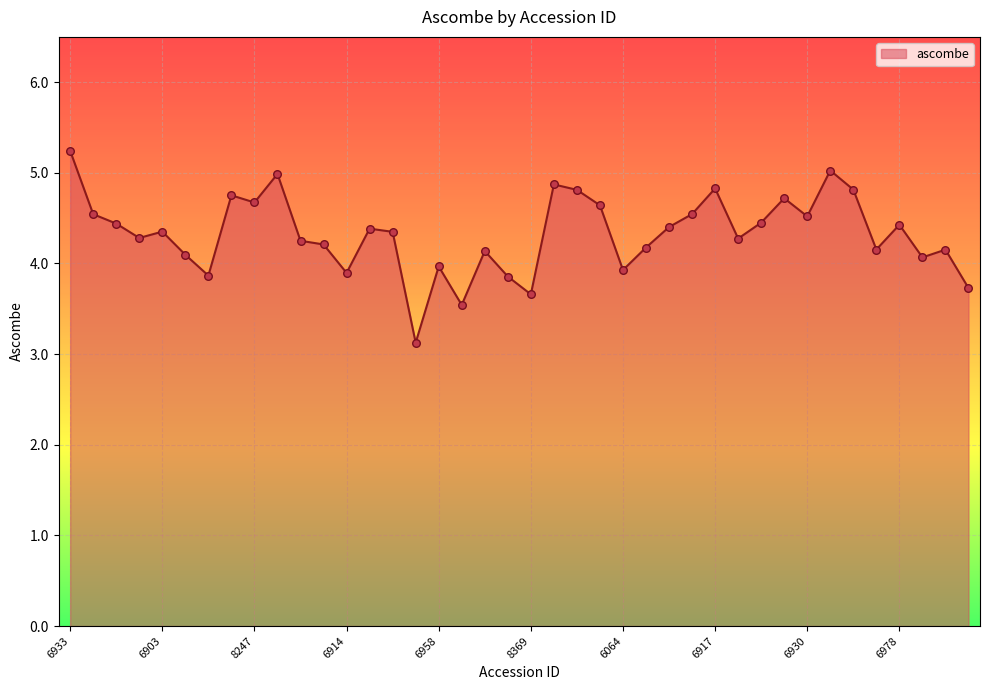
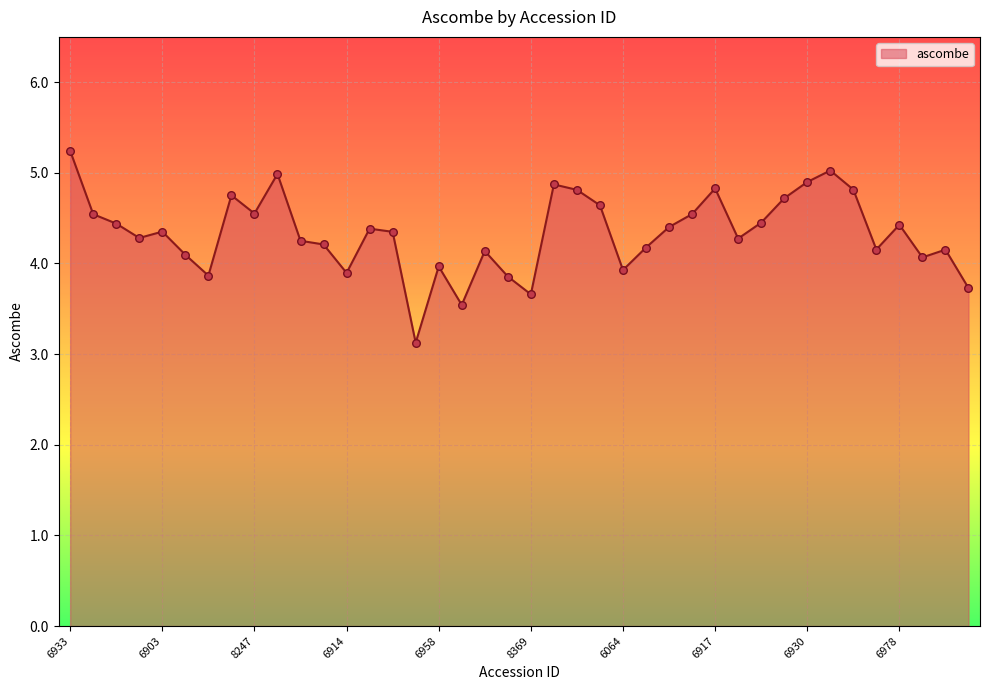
8247: 4.7 -> 4.6
6930: 4.5 -> 4.9
